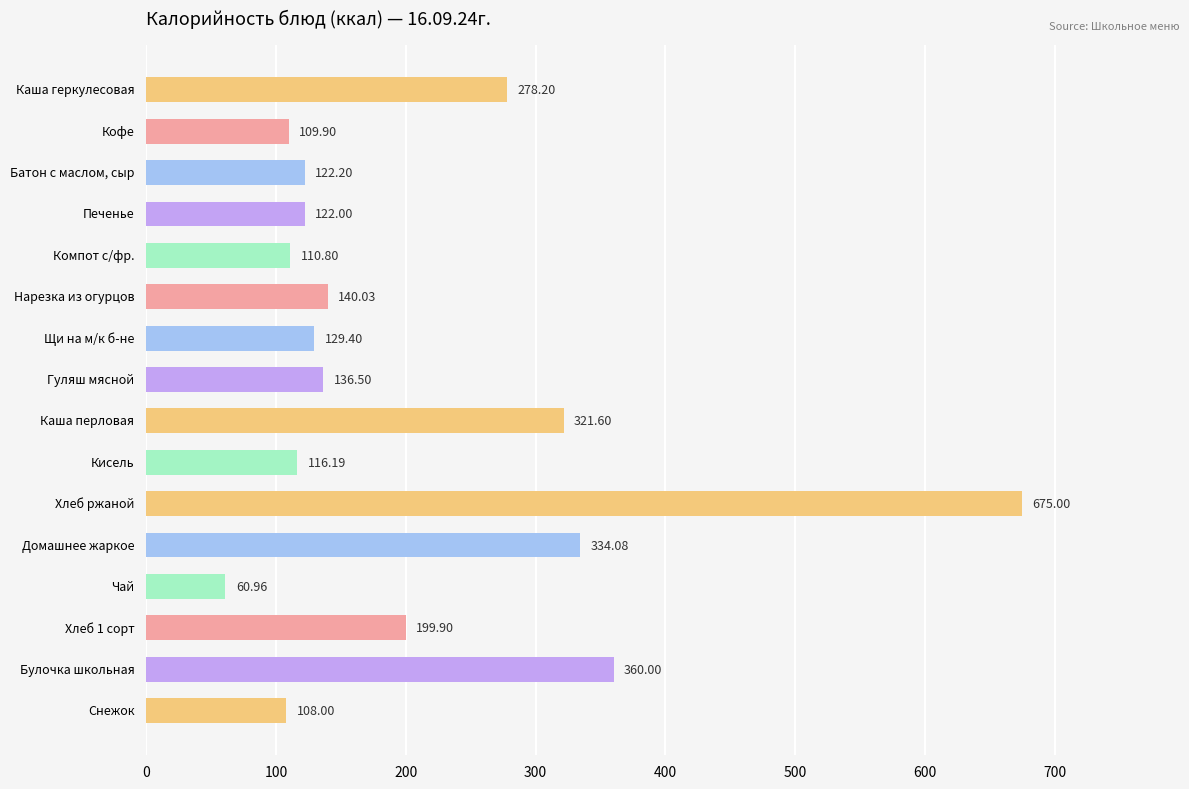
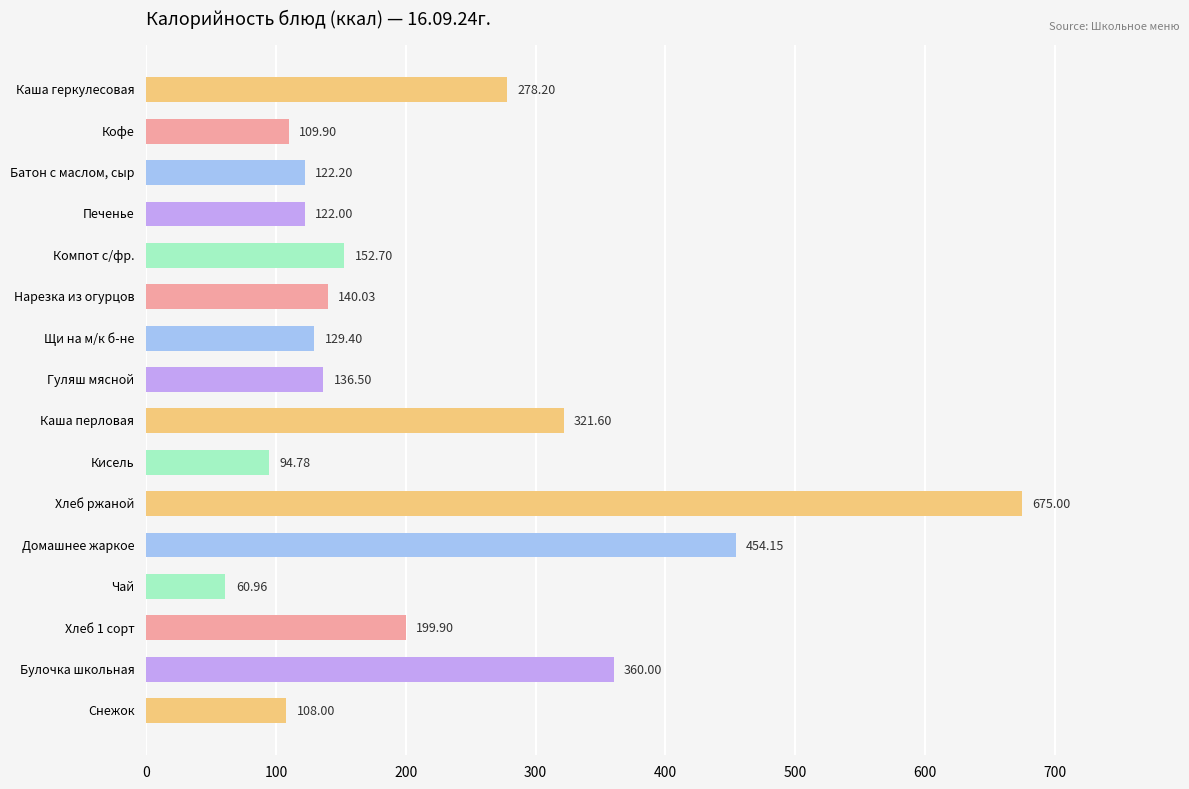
Компот с/фр.: 110.80 -> 152.70
Кисель: 116.19 -> 94.78
Домашнее жаркое: 334.08 -> 454.15
